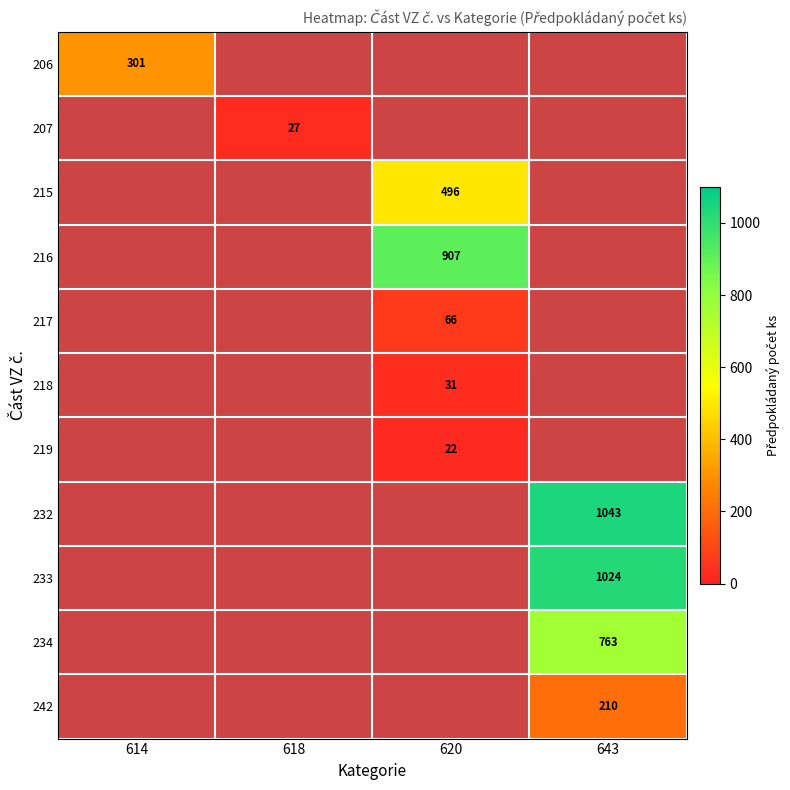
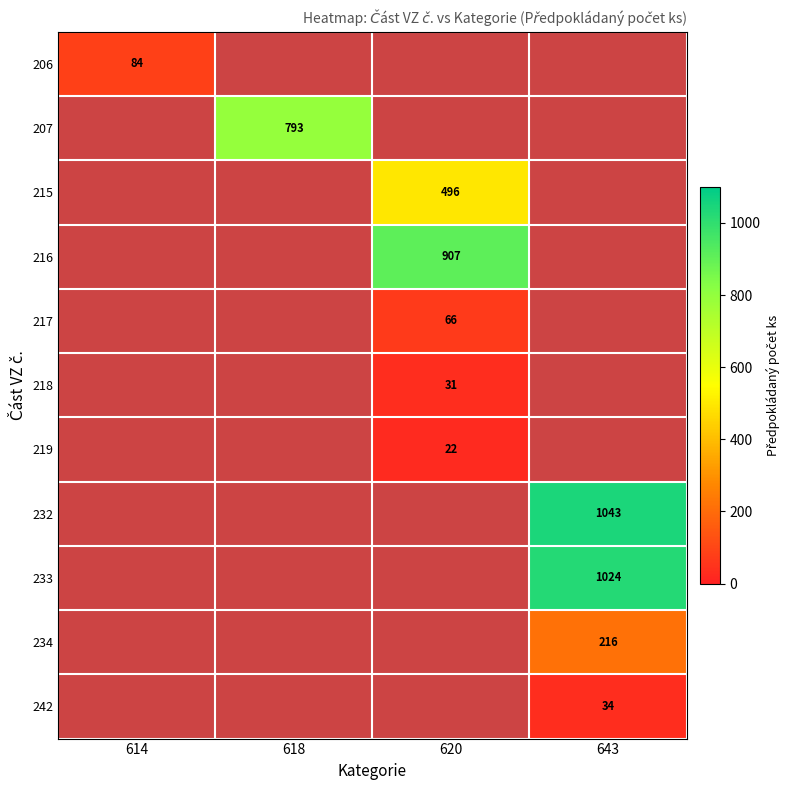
206, 614: 301 -> 84
207, 618: 27 -> 793
234, 643: 763 -> 216
242, 643: 210 -> 34
